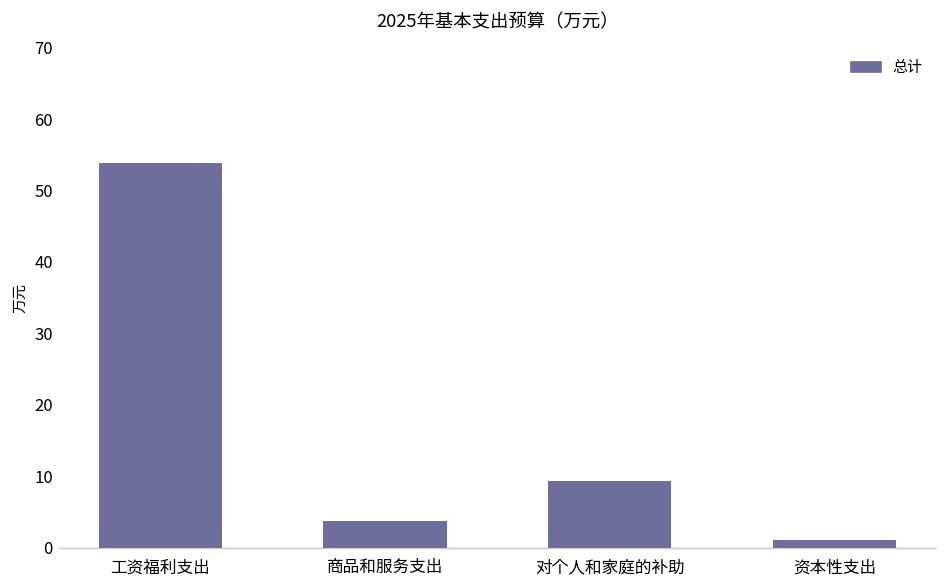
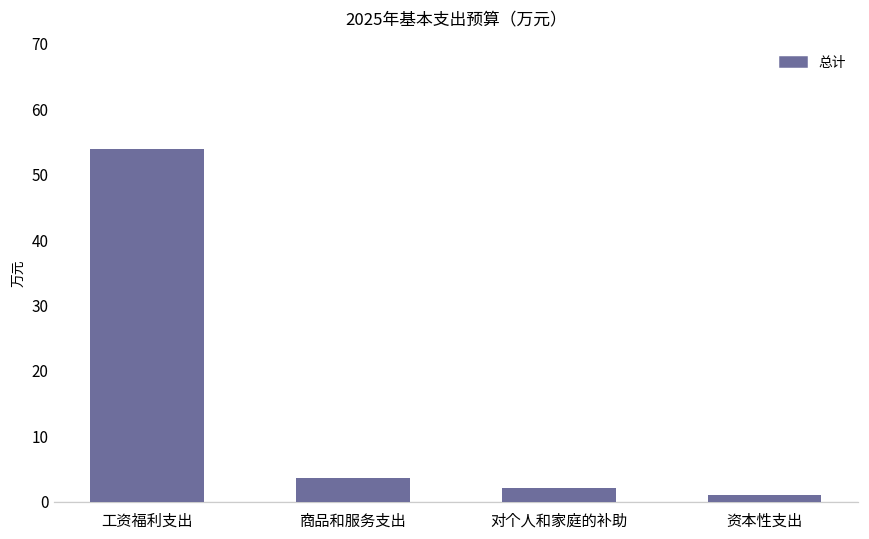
对个人和家庭的补助: 9 -> 2
